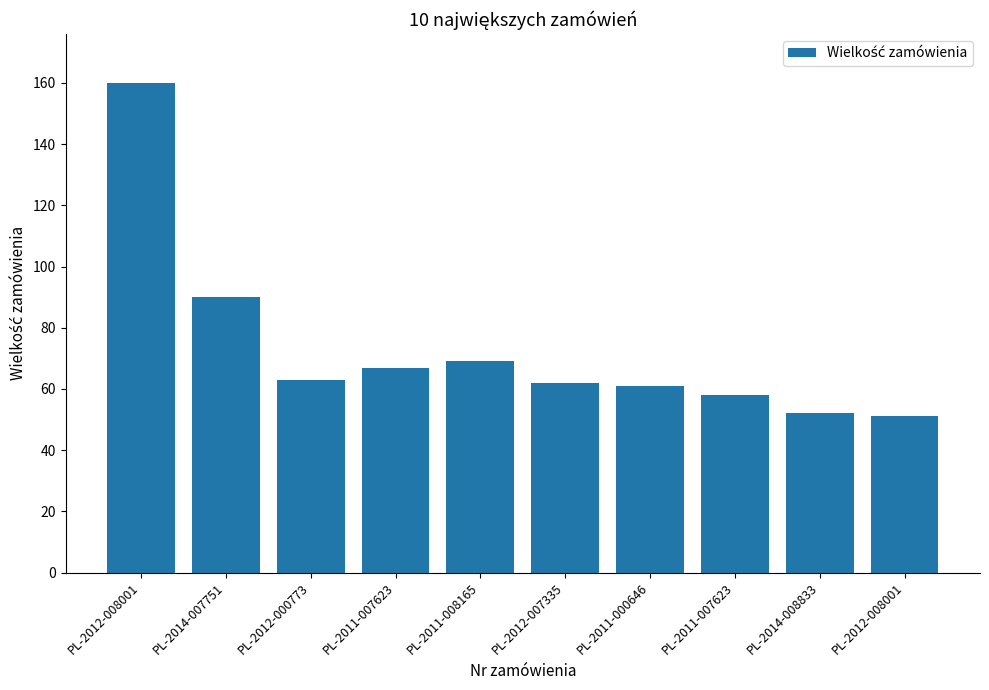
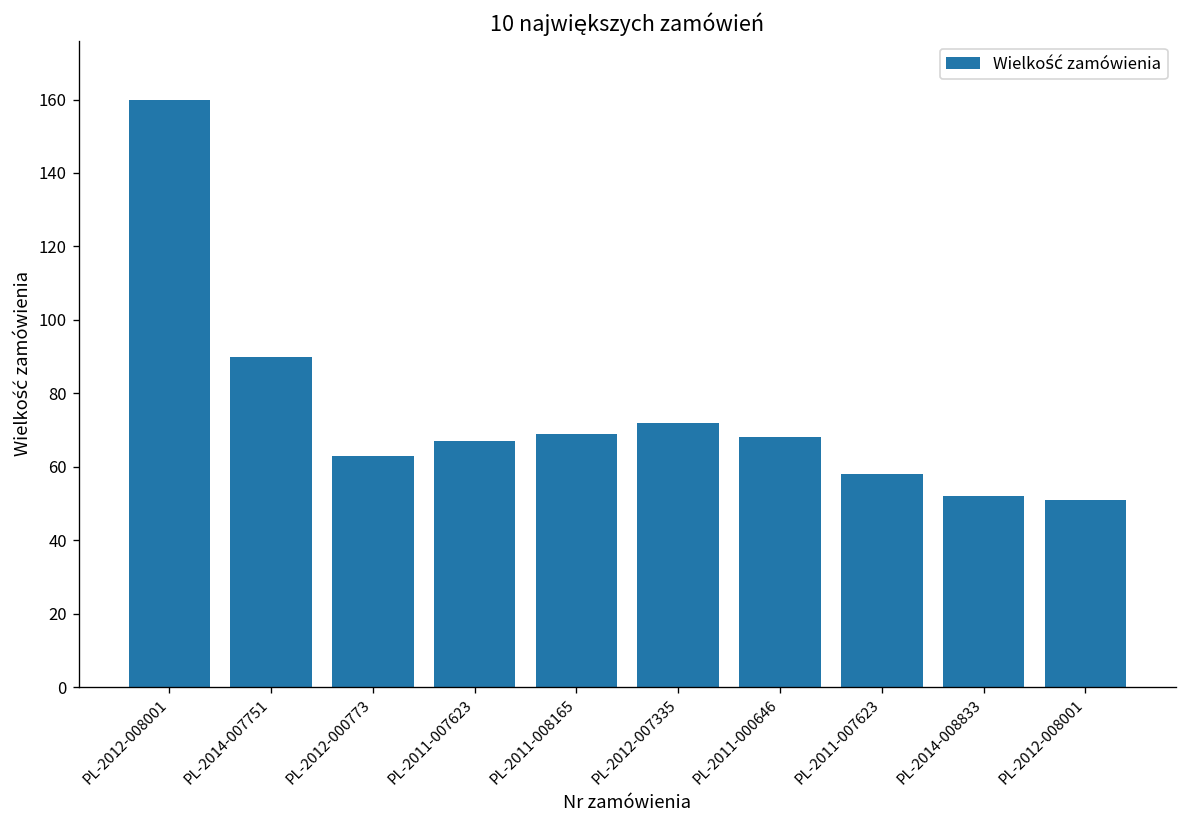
PL-2012-007335: 62 -> 72
PL-2011-000646: 61 -> 68
